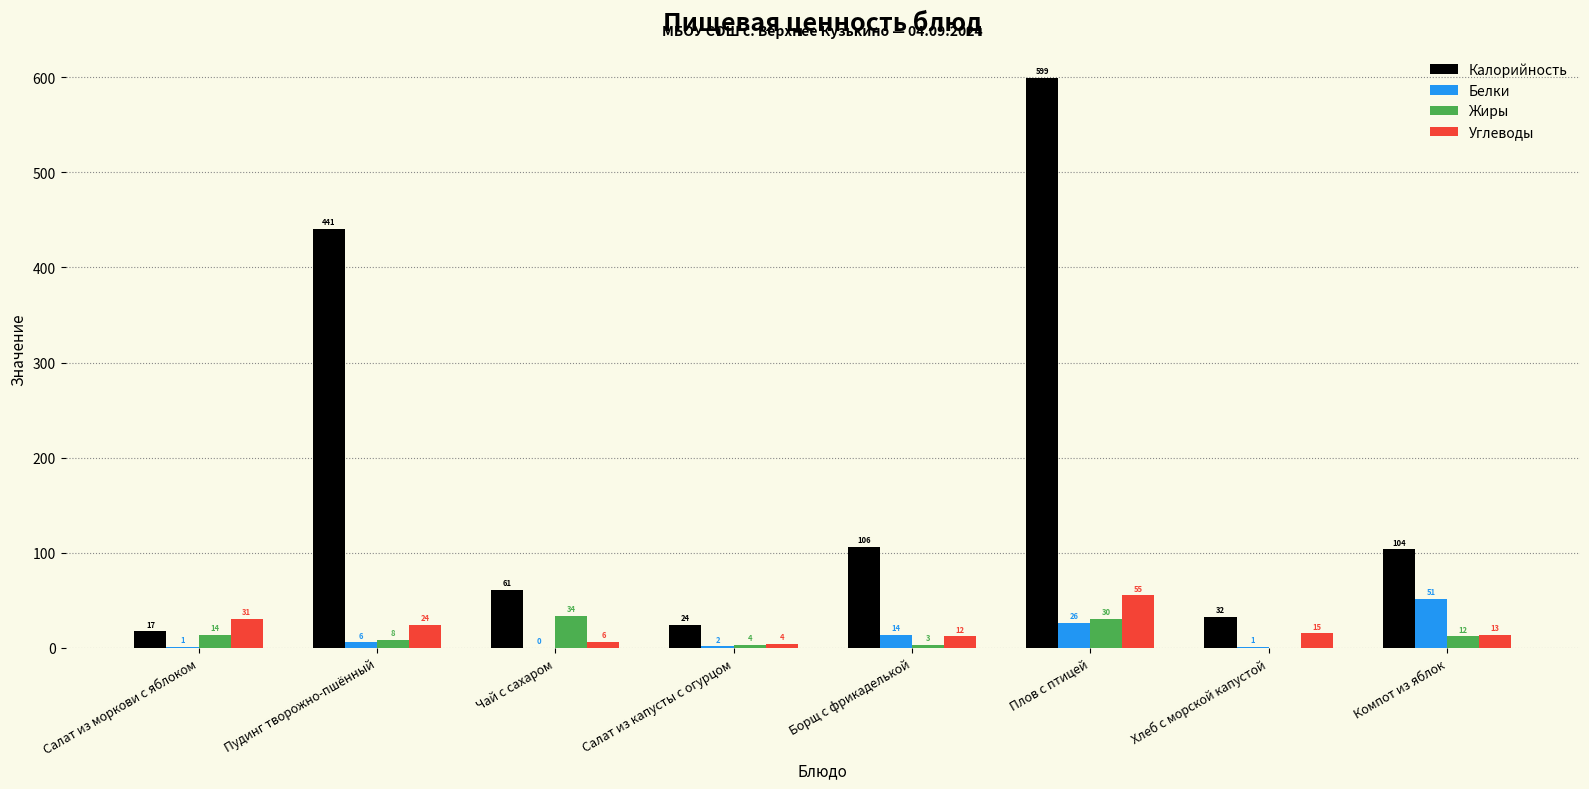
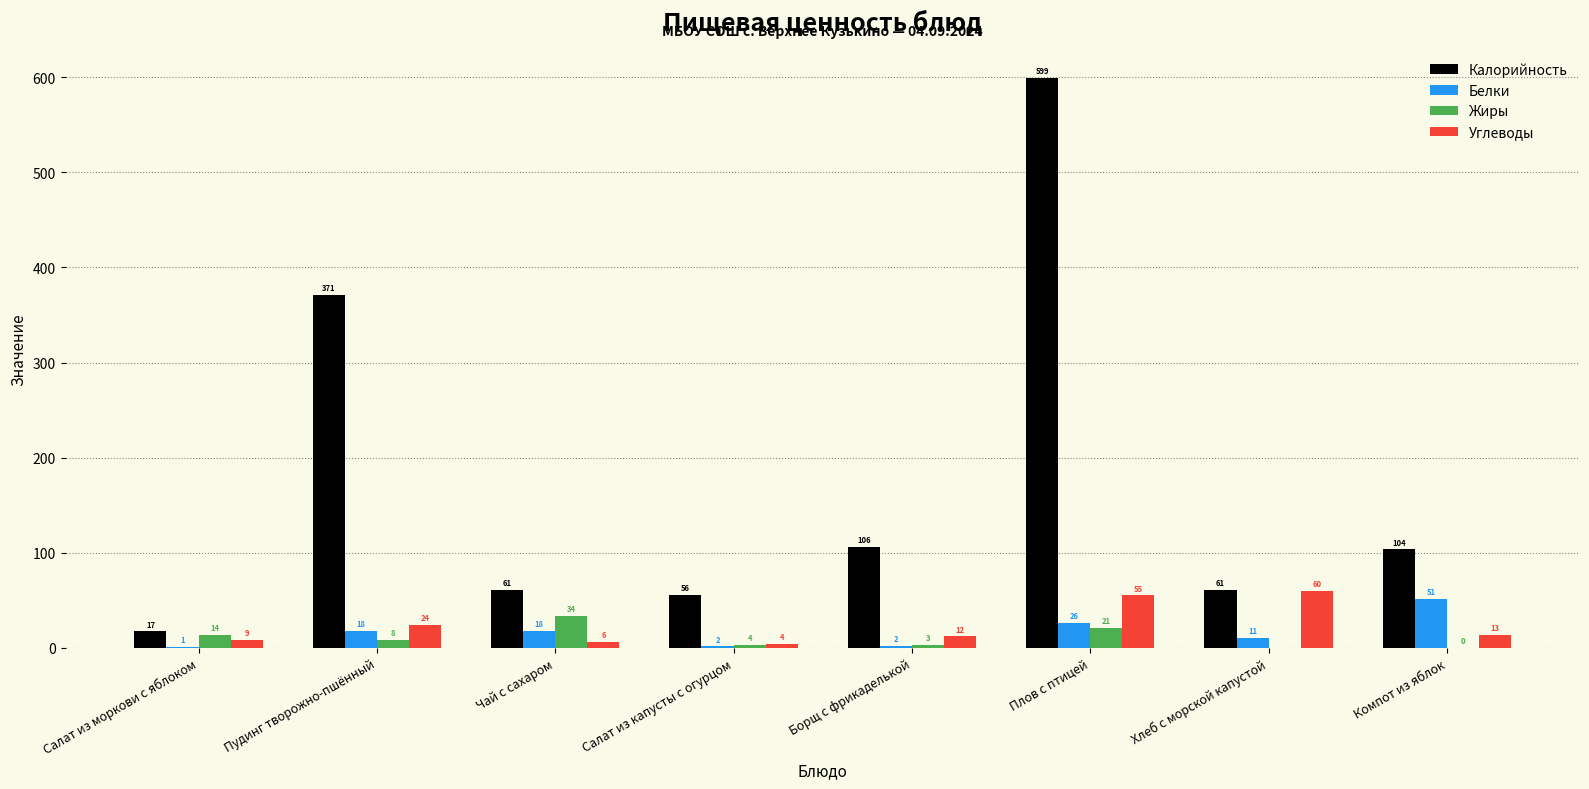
Углеводы, Салат из моркови с яблоком: 31 -> 9
Калорийность, Пудинг творожно-пшённый: 441 -> 371
Белки, Пудинг творожно-пшённый: 6 -> 18
Белки, Чай с сахаром: 0 -> 18
Калорийность, Салат из капусты с огурцом: 24 -> 56
Белки, Борщ с фрикаделькой: 14 -> 2
Жиры, Плов с птицей: 30 -> 21
Калорийность, Хлеб с морской капустой: 32 -> 61
Белки, Хлеб с морской капустой: 1 -> 11
Углеводы, Хлеб с морской капустой: 15 -> 60
Жиры, Компот из яблок: 12 -> 0
